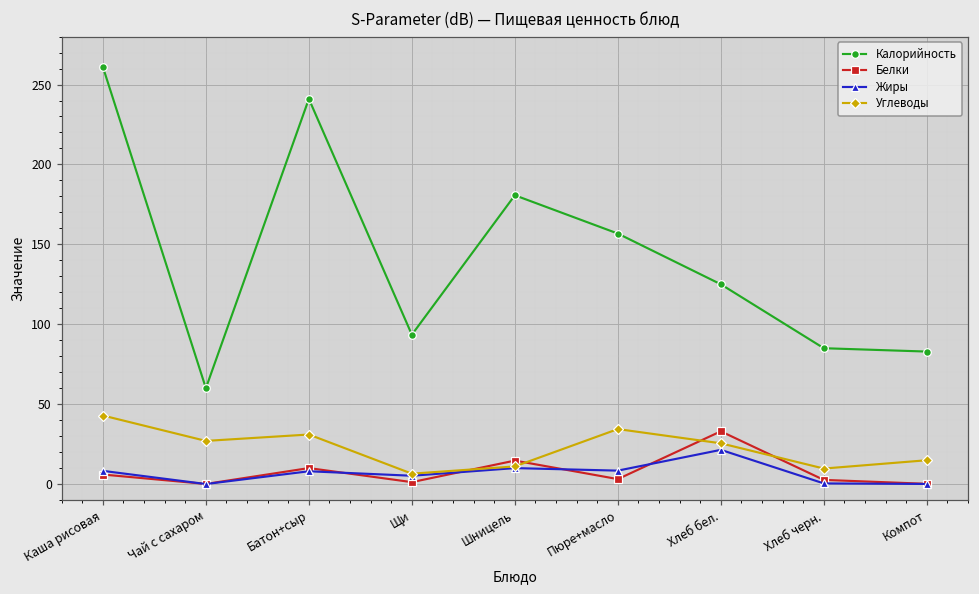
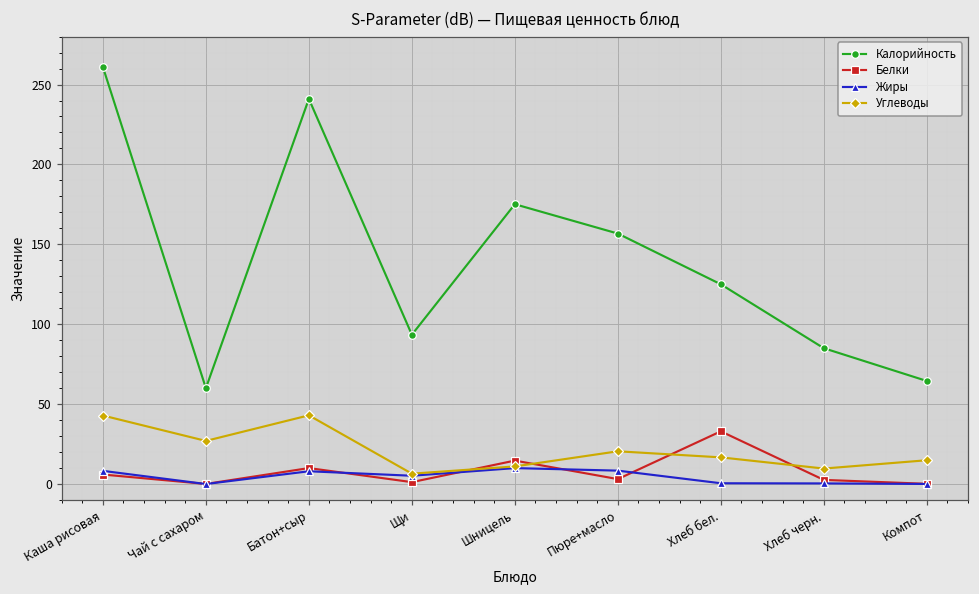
Углеводы, Батон+сыр: 31 -> 43
Калорийность, Шницель: 181 -> 175
Углеводы, Пюре+масло: 34 -> 21
Жиры, Хлеб бел.: 21 -> 1
Углеводы, Хлеб бел.: 26 -> 17
Калорийность, Компот: 83 -> 65
